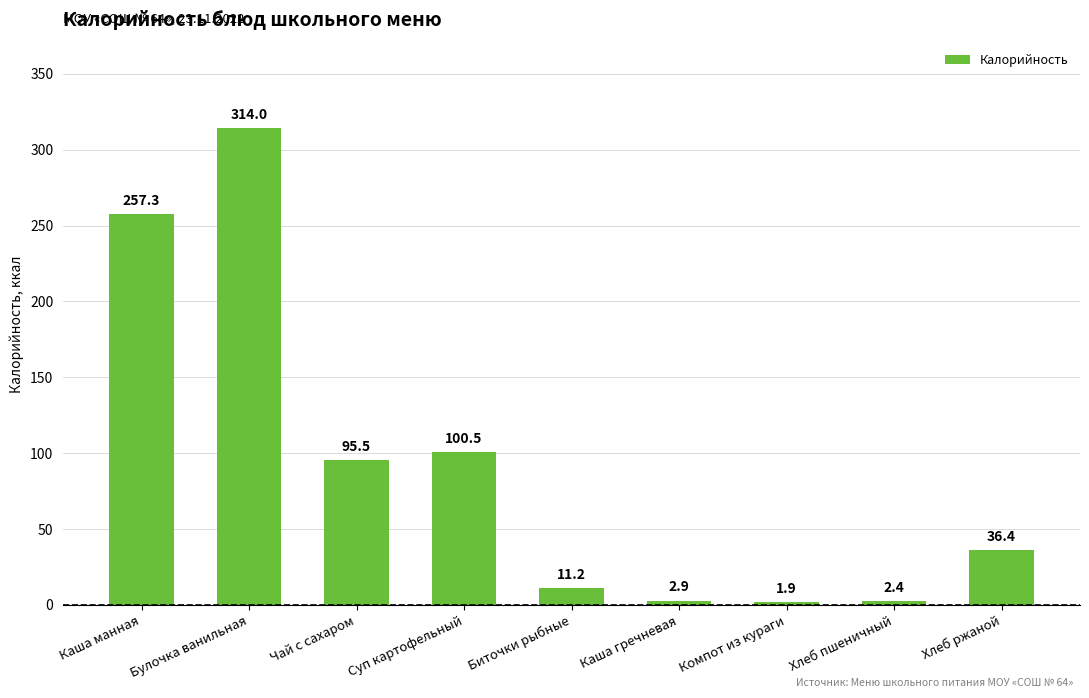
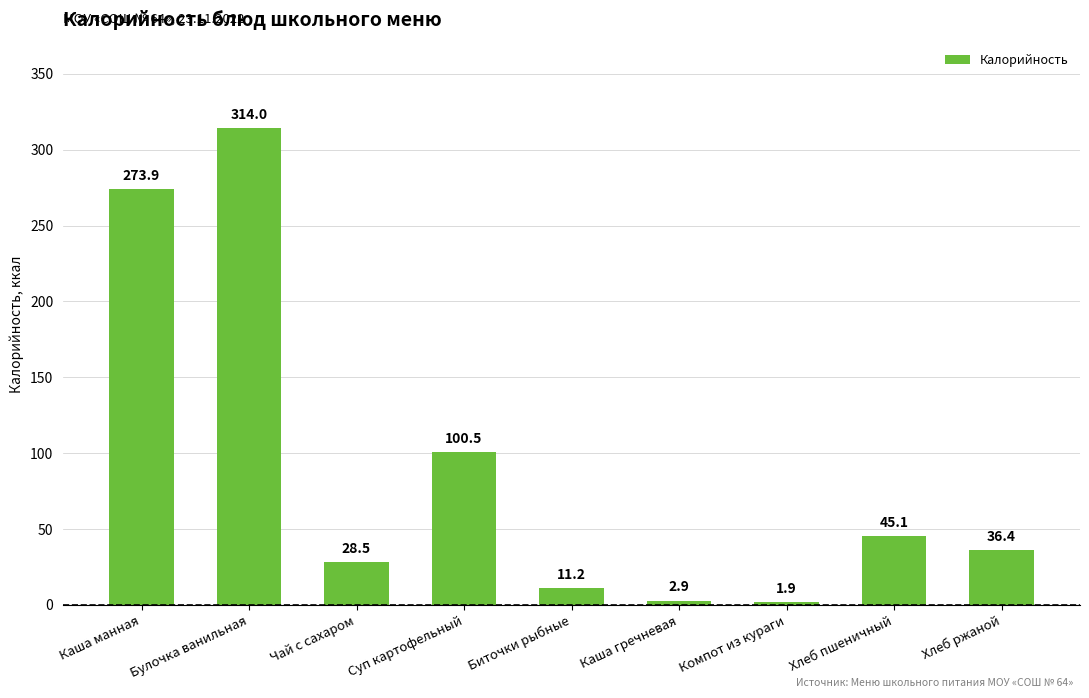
Каша манная: 257.3 -> 273.9
Чай с сахаром: 95.5 -> 28.5
Хлеб пшеничный: 2.4 -> 45.1
